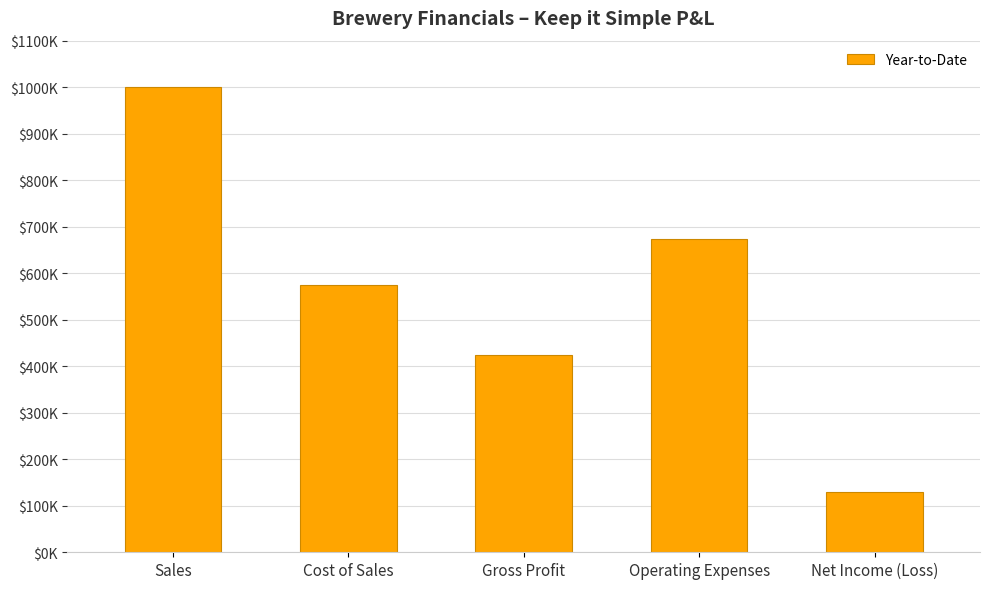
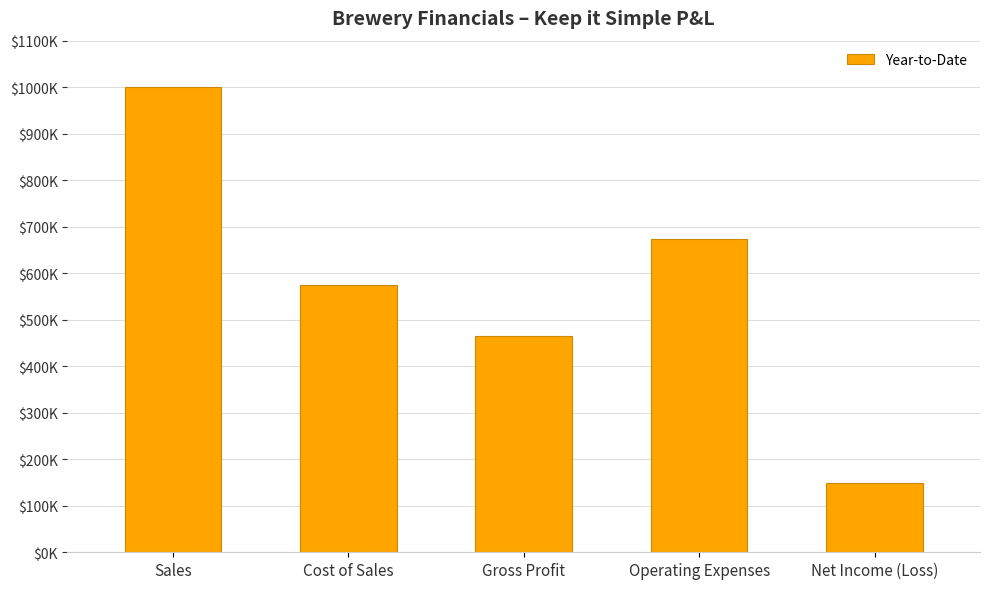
Gross Profit: $430000 -> $470000
Net Income (Loss): $130000 -> $150000
